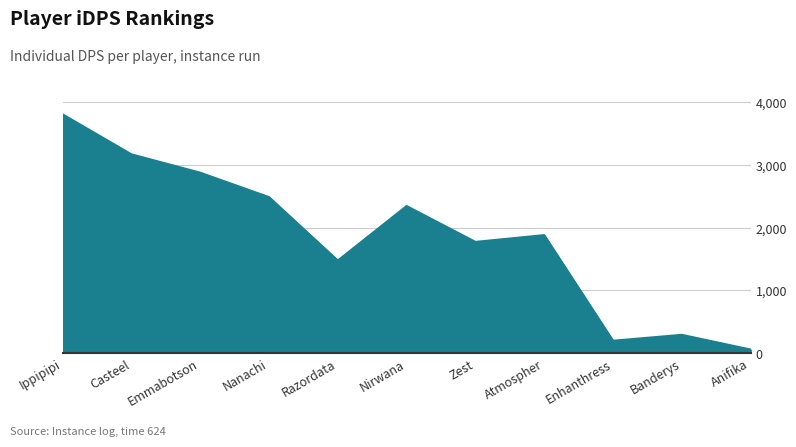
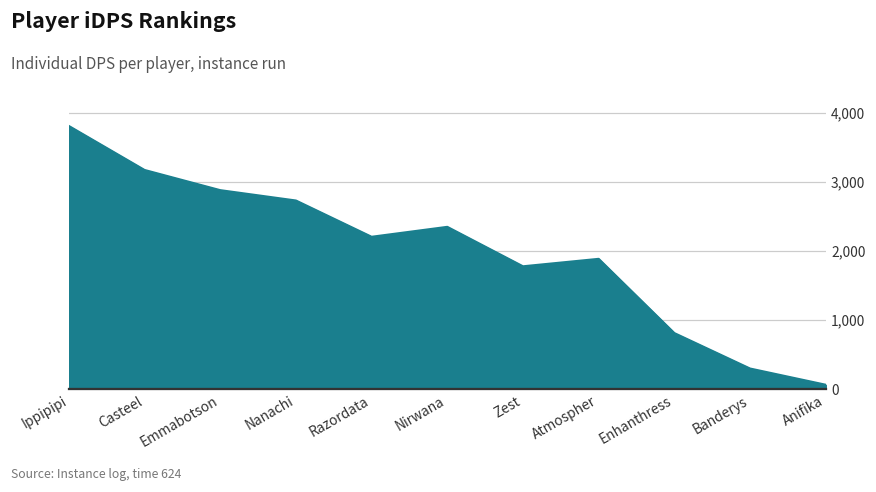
Nanachi: 2,500 -> 2,700
Razordata: 1,500 -> 2,200
Enhanthress: 200 -> 800
